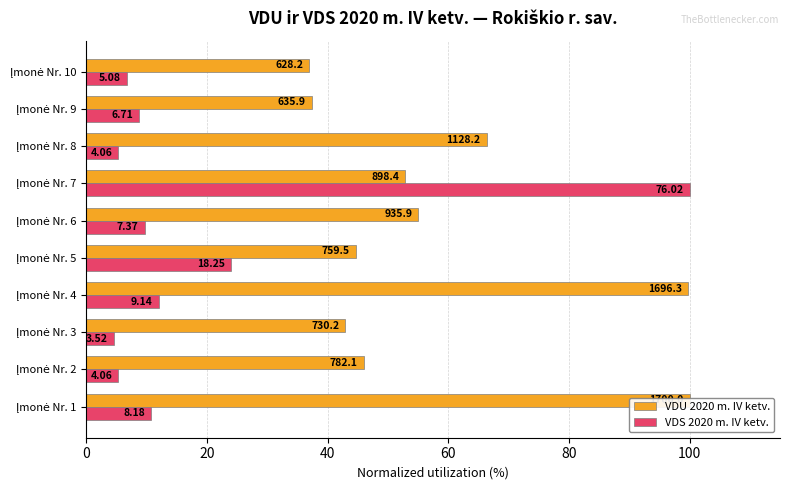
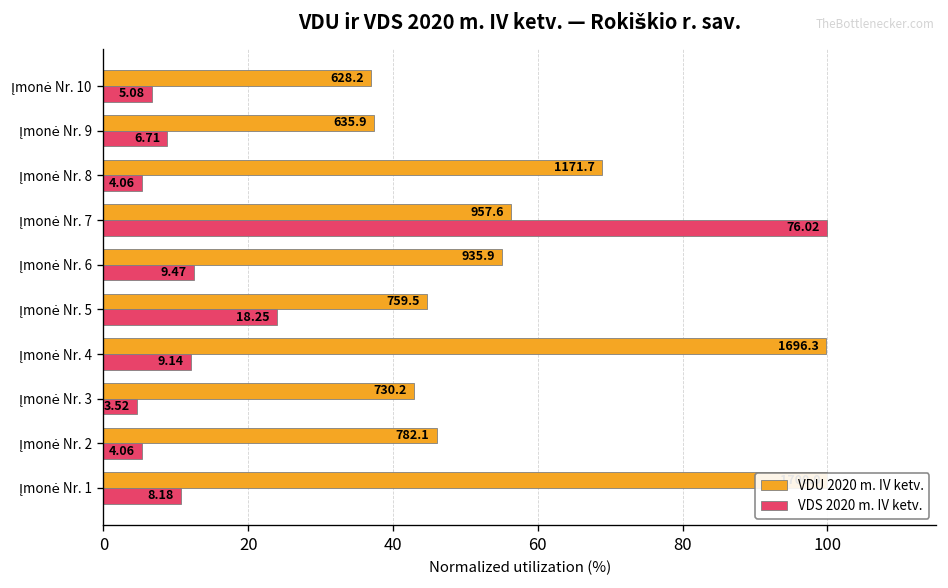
VDU 2020 m. IV ketv., Įmonė Nr. 8: 1128.2 -> 1171.7
VDU 2020 m. IV ketv., Įmonė Nr. 7: 898.4 -> 957.6
VDS 2020 m. IV ketv., Įmonė Nr. 6: 7.37 -> 9.47
